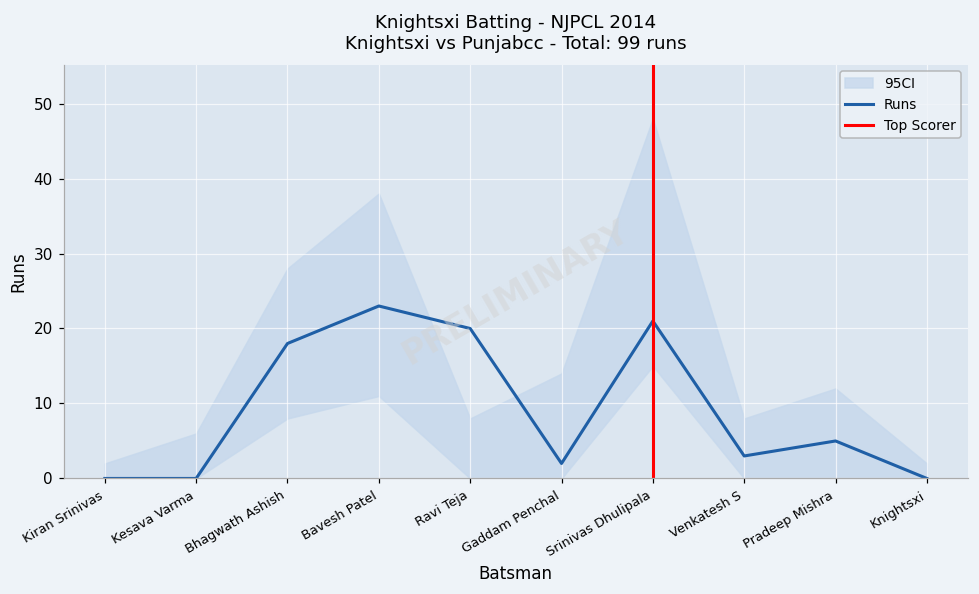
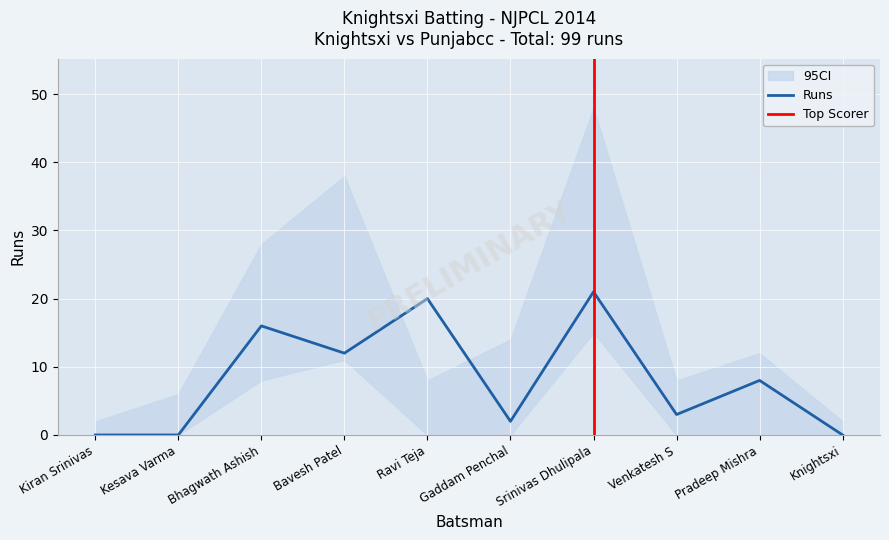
Runs, Bhagwath Ashish: 18 -> 16
Runs, Bavesh Patel: 23 -> 12
Runs, Pradeep Mishra: 5 -> 8
